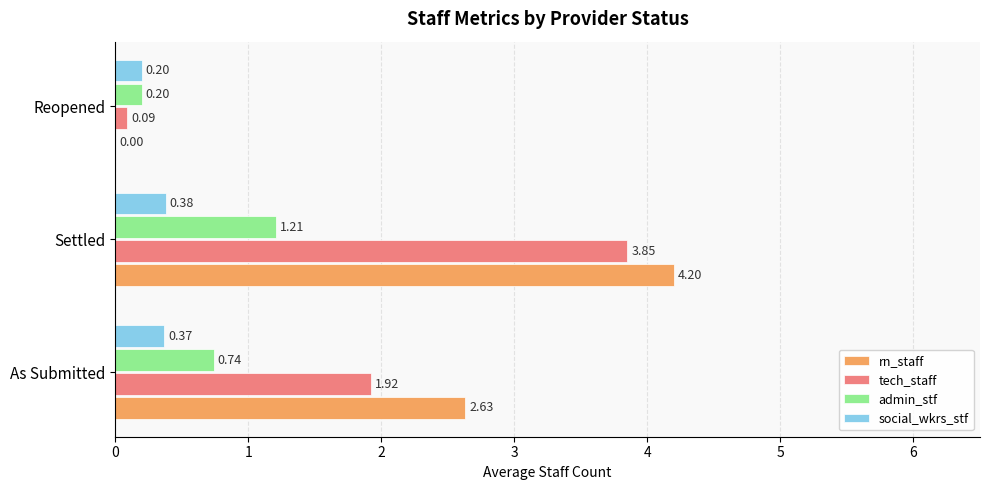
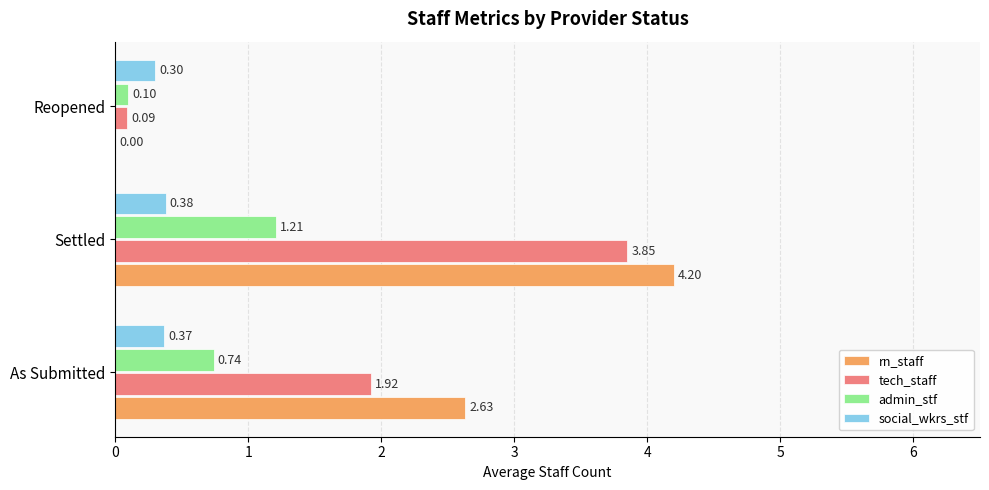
social_wkrs_stf, Reopened: 0.20 -> 0.30
admin_stf, Reopened: 0.20 -> 0.10
